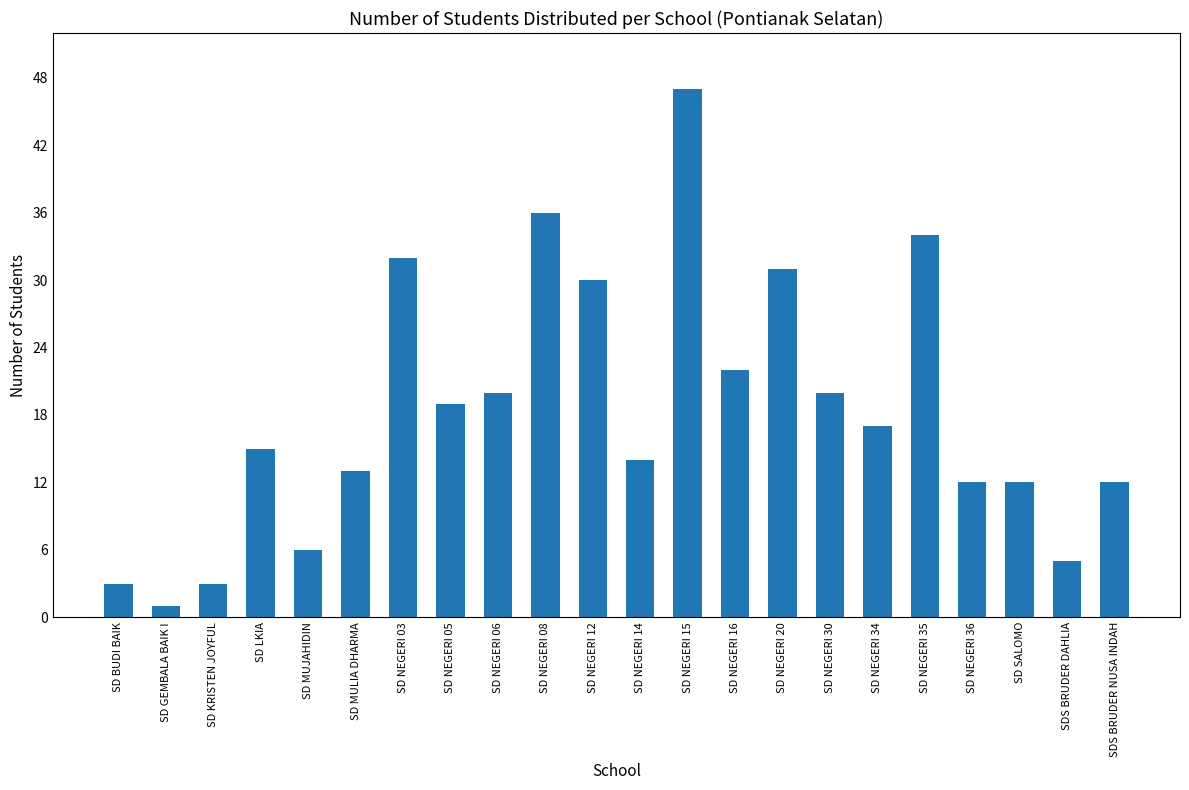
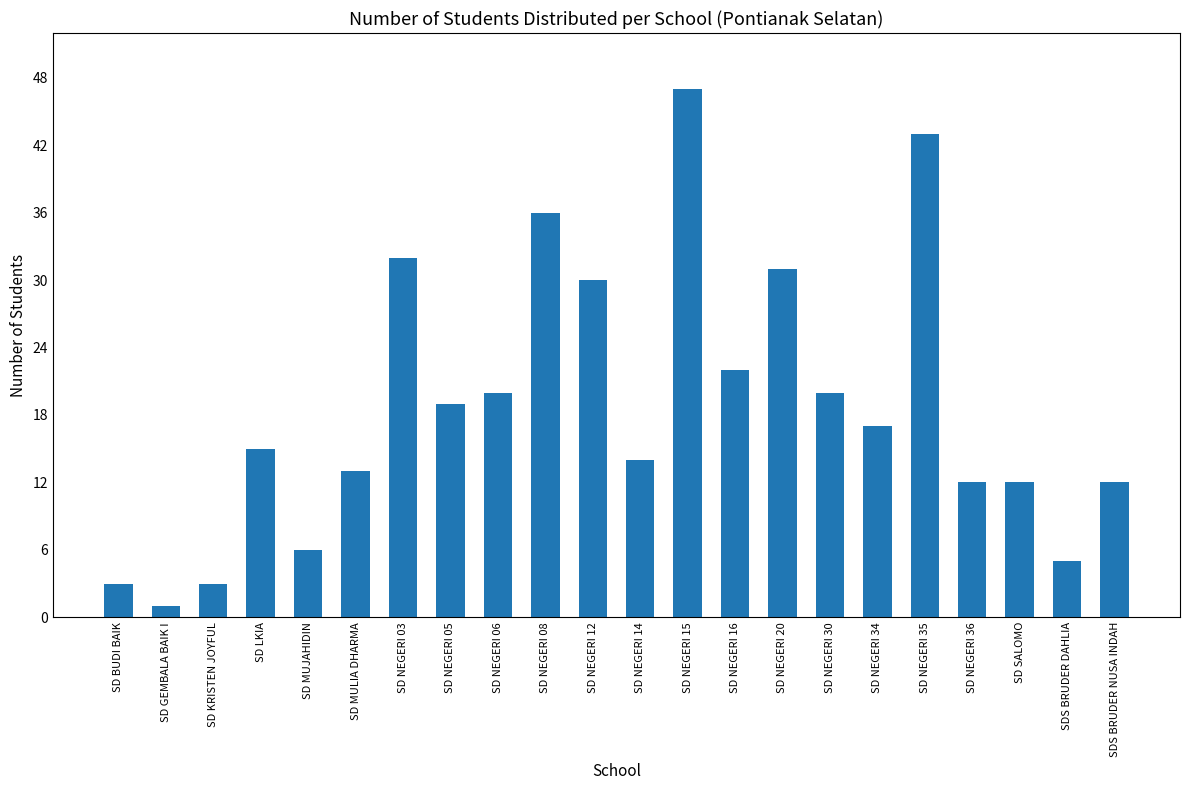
SD NEGERI 35: 34 -> 43
